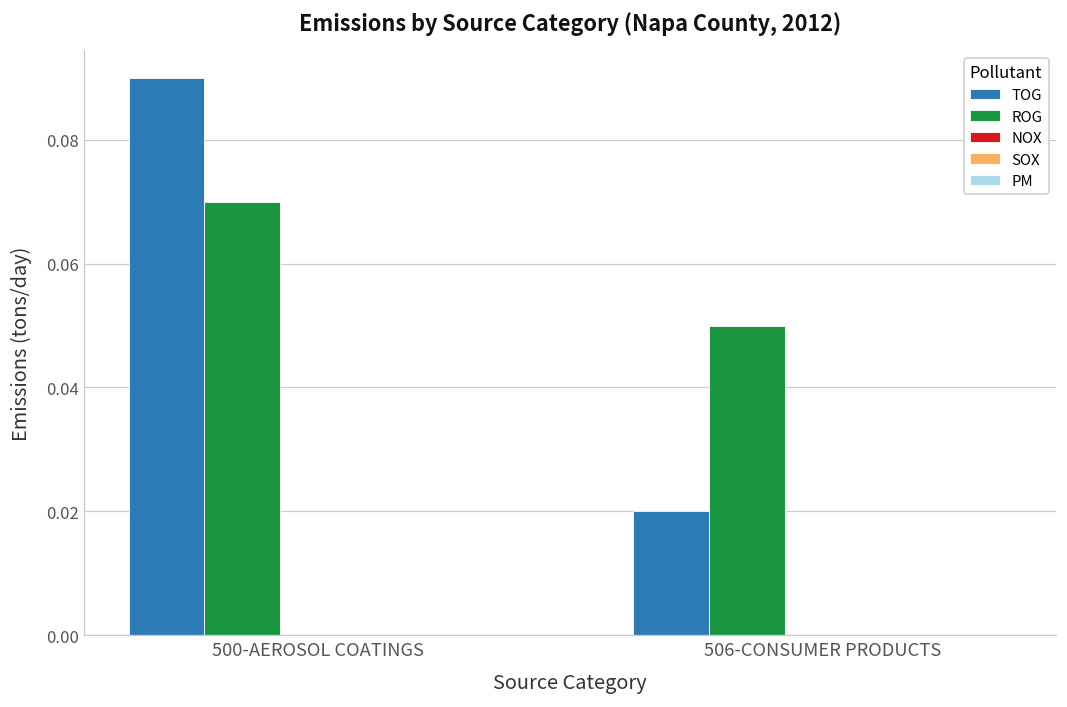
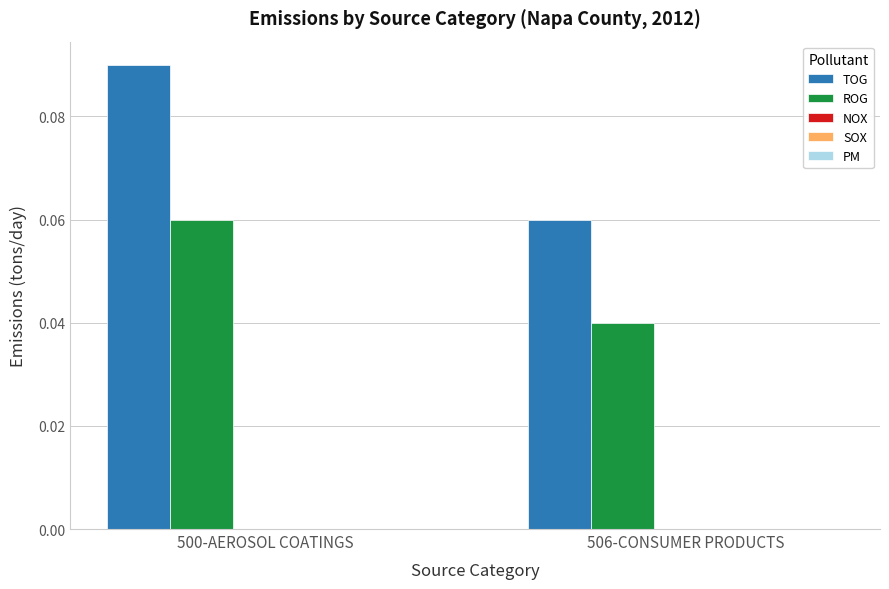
ROG, 500-AEROSOL COATINGS: 0.07 -> 0.06
TOG, 506-CONSUMER PRODUCTS: 0.02 -> 0.06
ROG, 506-CONSUMER PRODUCTS: 0.05 -> 0.04
